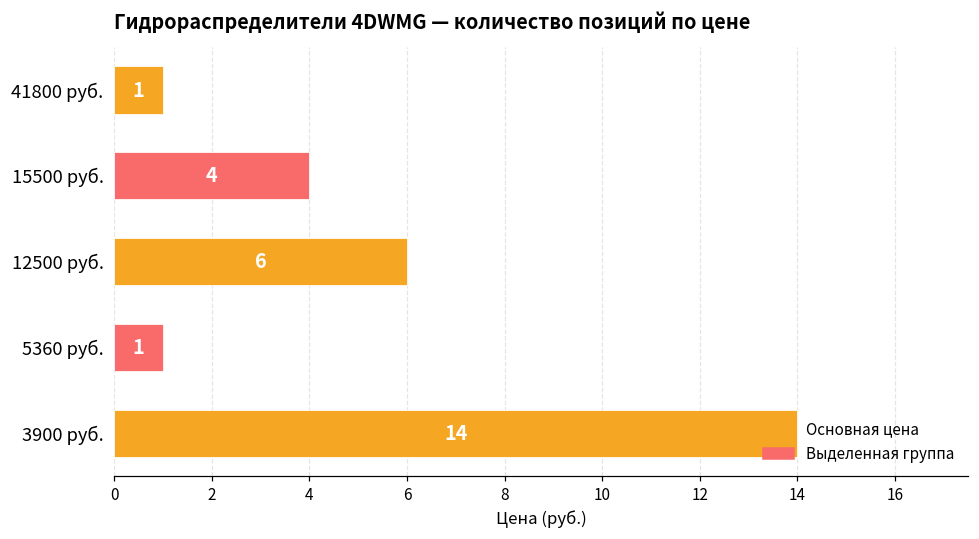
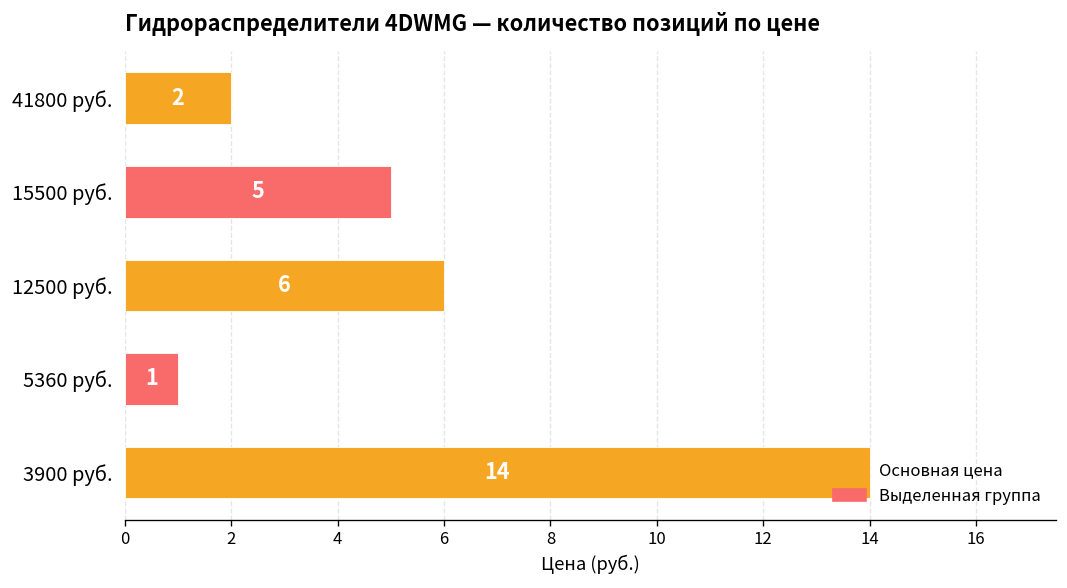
41800 руб.: 1 -> 2
15500 руб.: 4 -> 5
